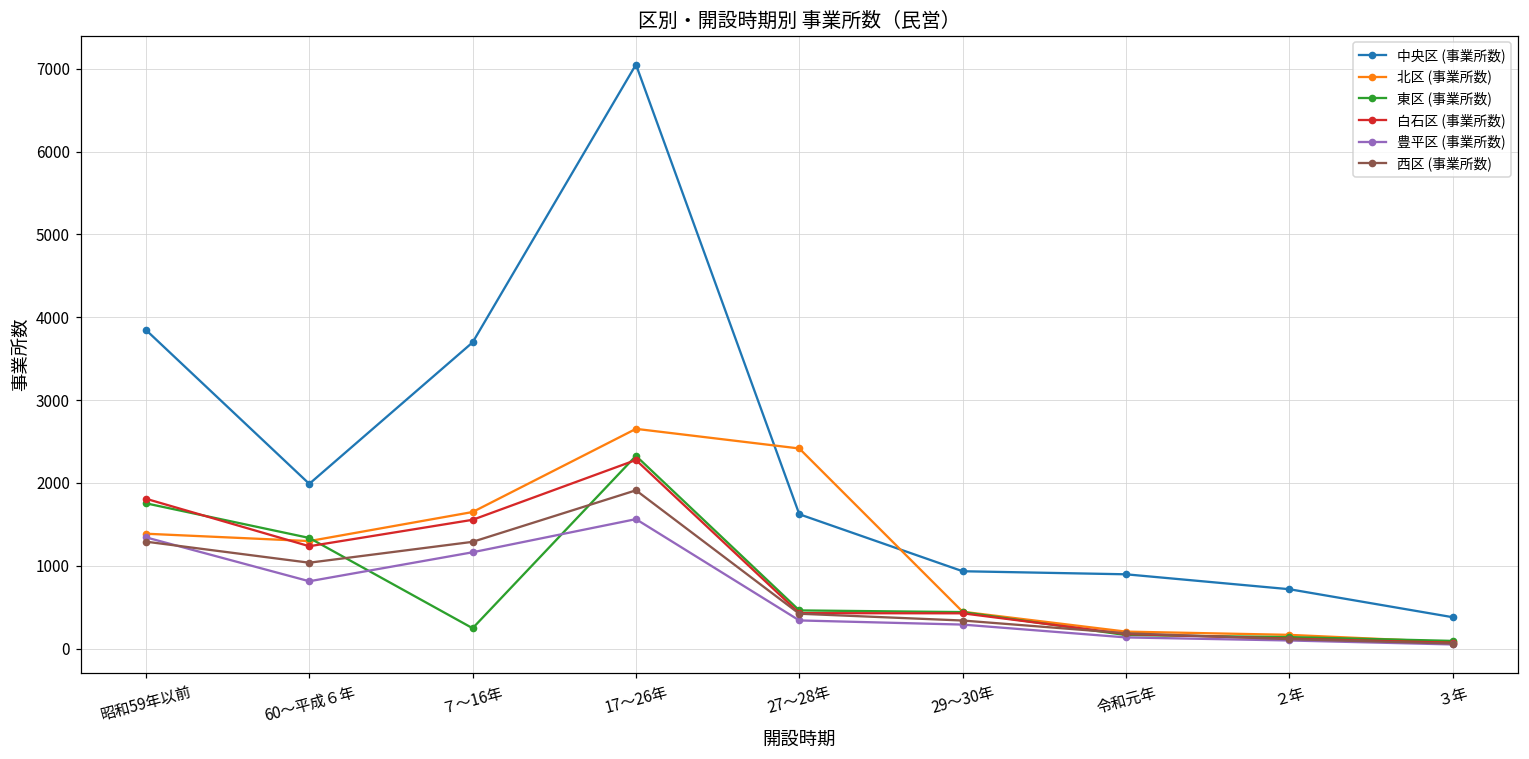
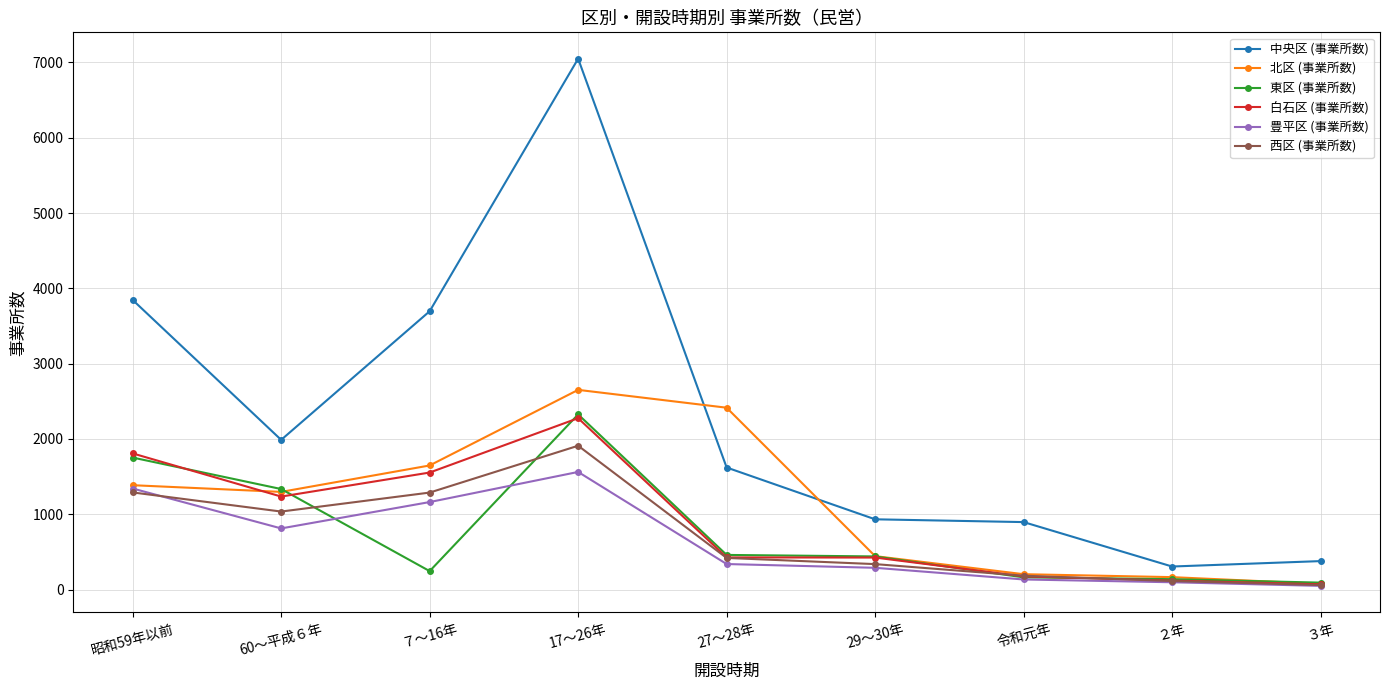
中央区 (事業所数), ２年: 700 -> 300
